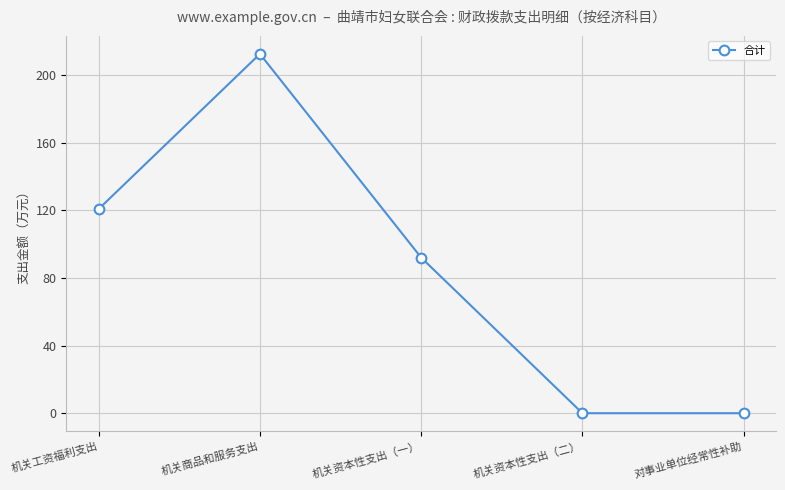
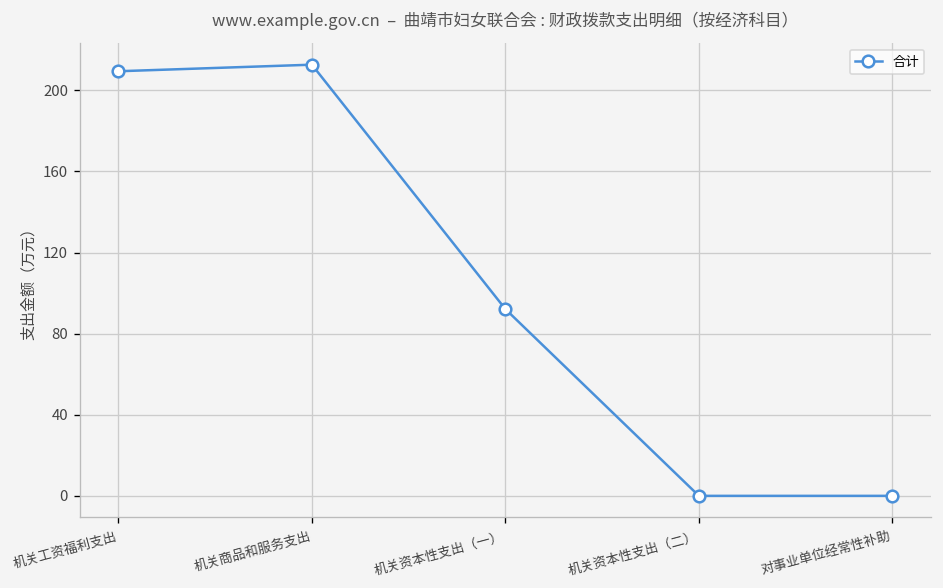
机关工资福利支出: 121 -> 209
